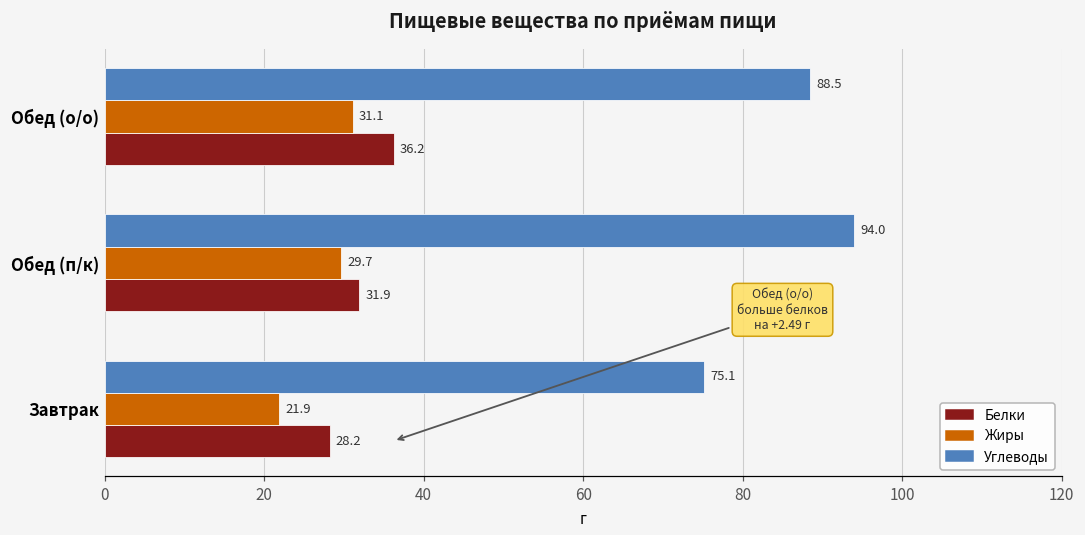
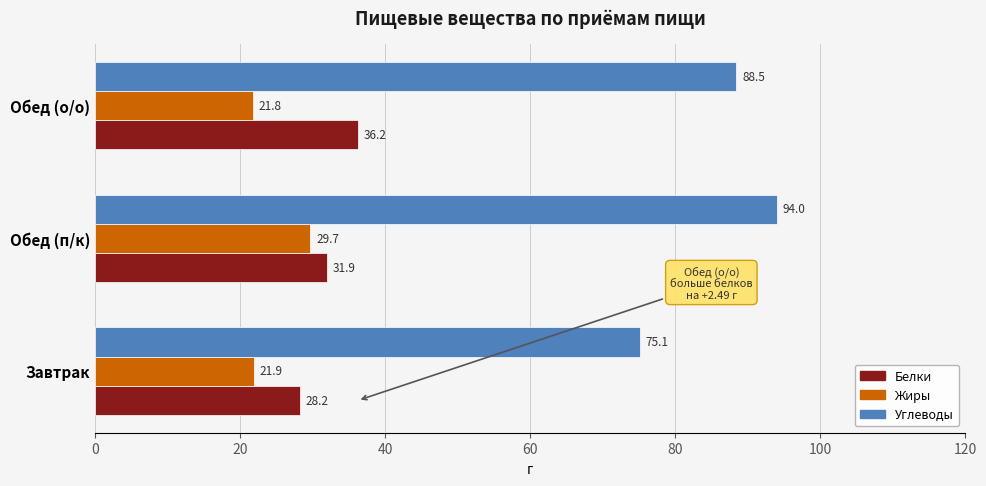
Жиры, Обед (о/о): 31.1 -> 21.8
